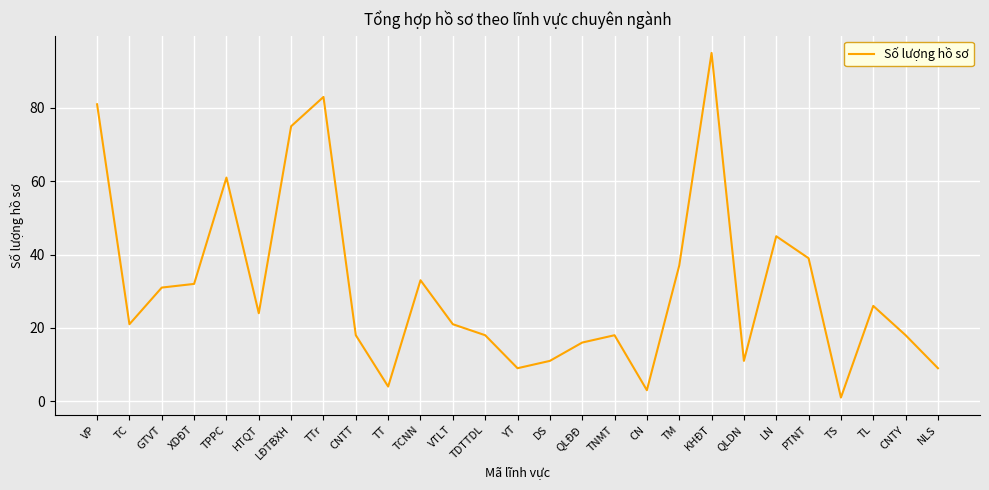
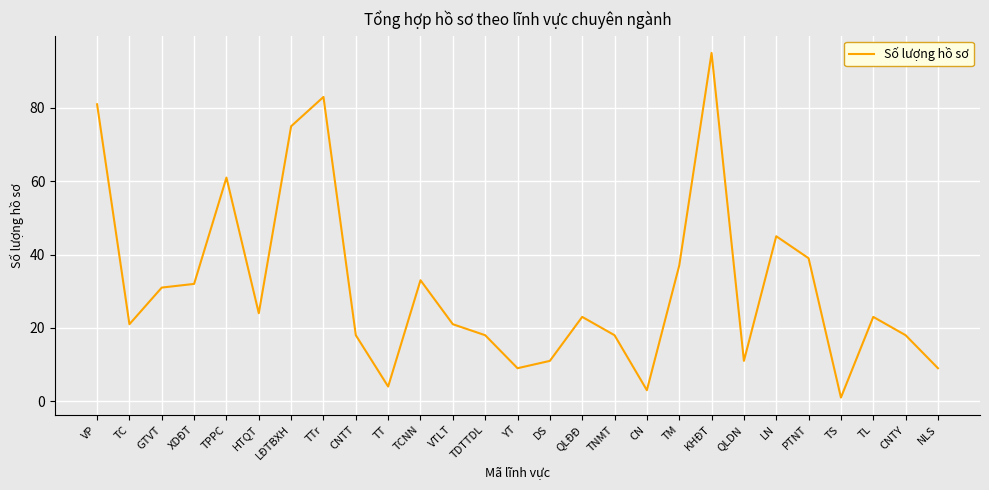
QLĐĐ: 16 -> 23
TL: 26 -> 23
